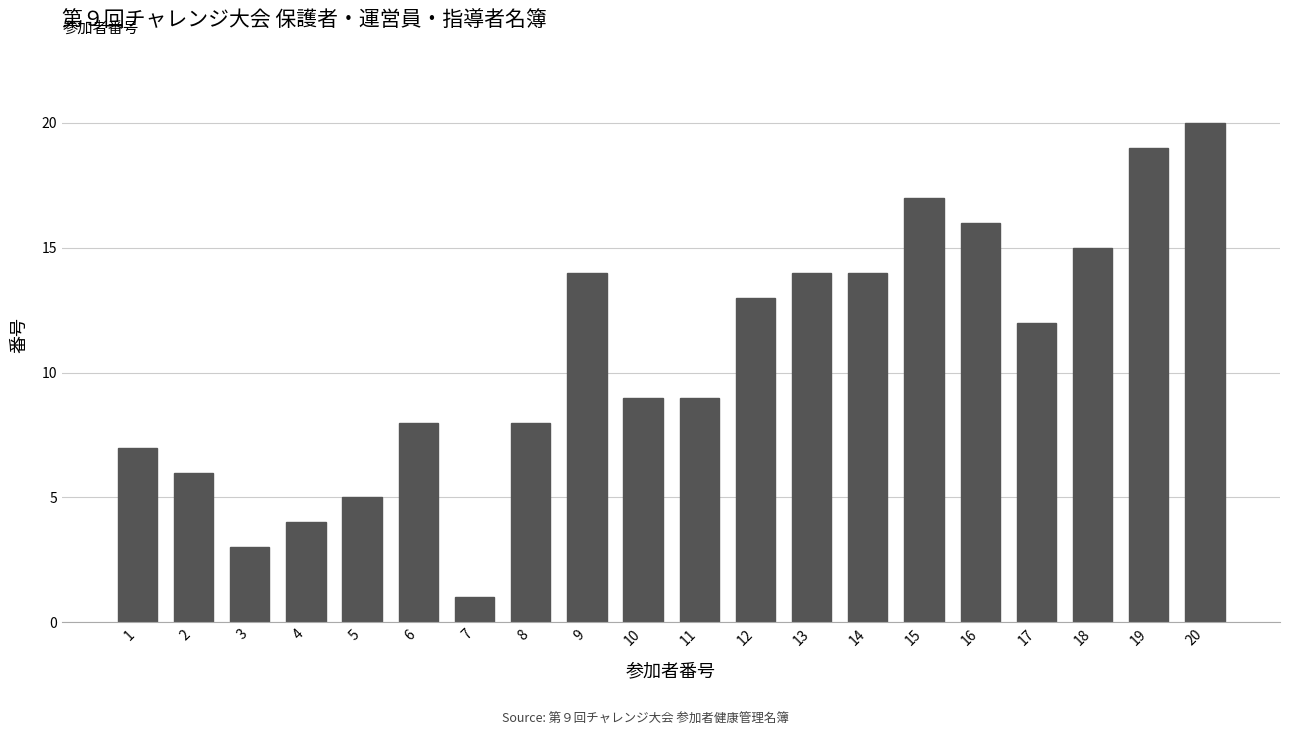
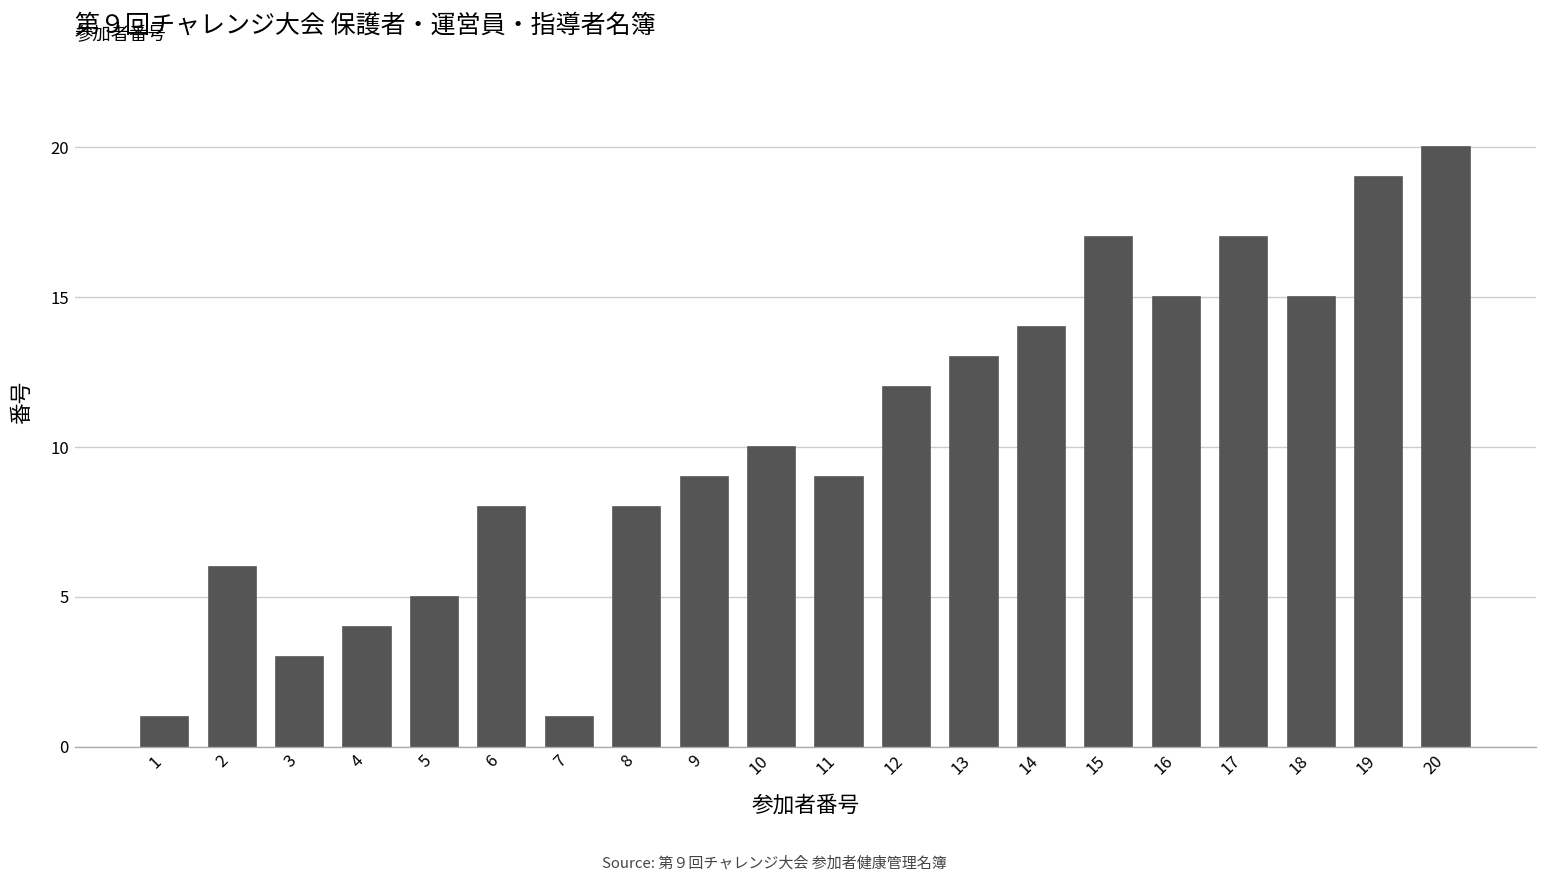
1: 7 -> 1
9: 14 -> 9
10: 9 -> 10
12: 13 -> 12
13: 14 -> 13
16: 16 -> 15
17: 12 -> 17
